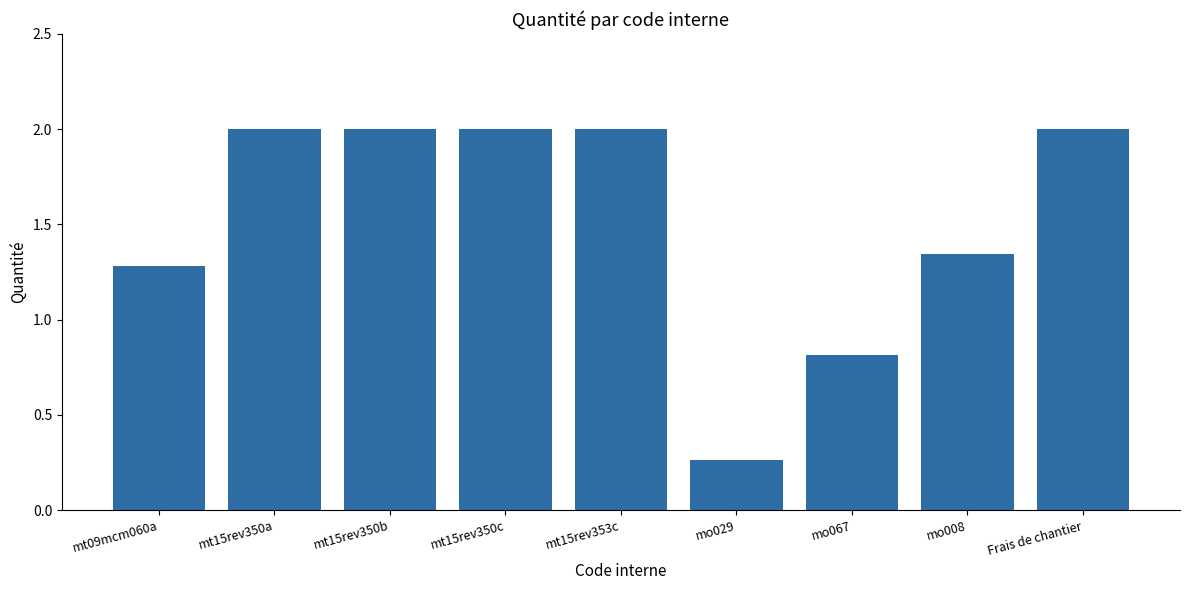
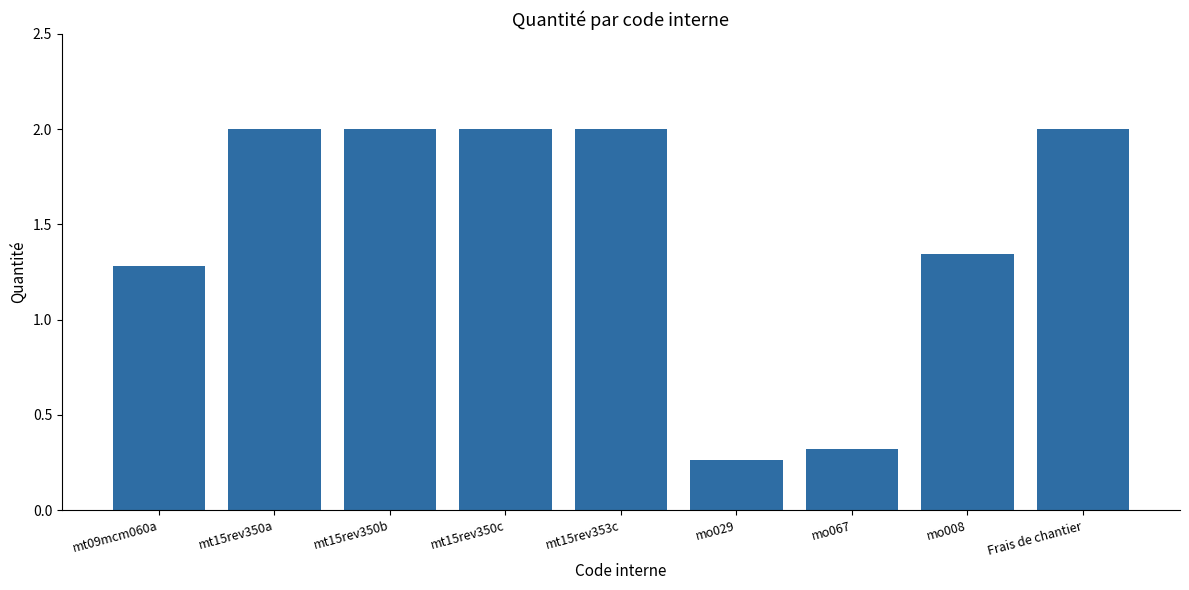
mo067: 0.81 -> 0.32
